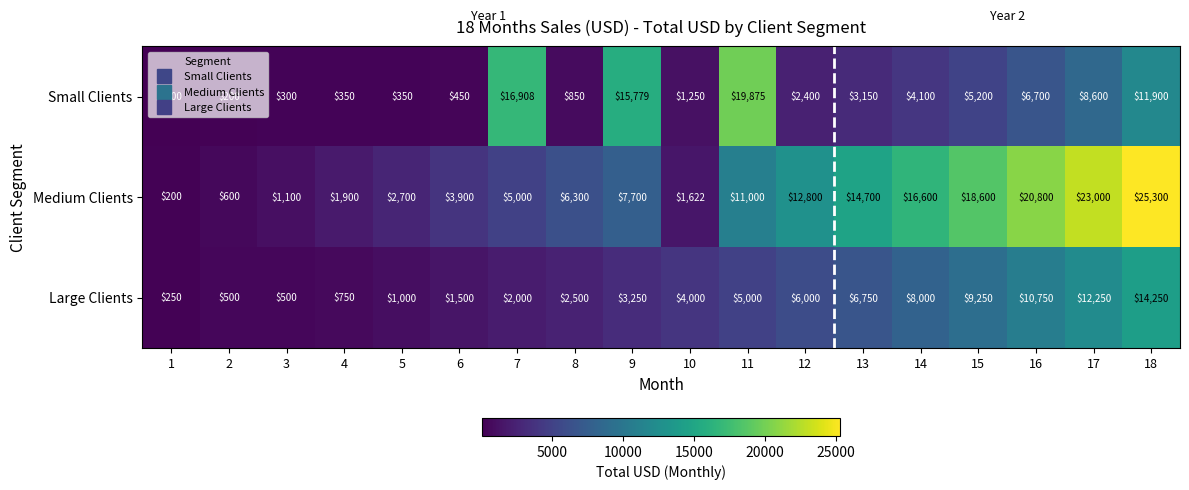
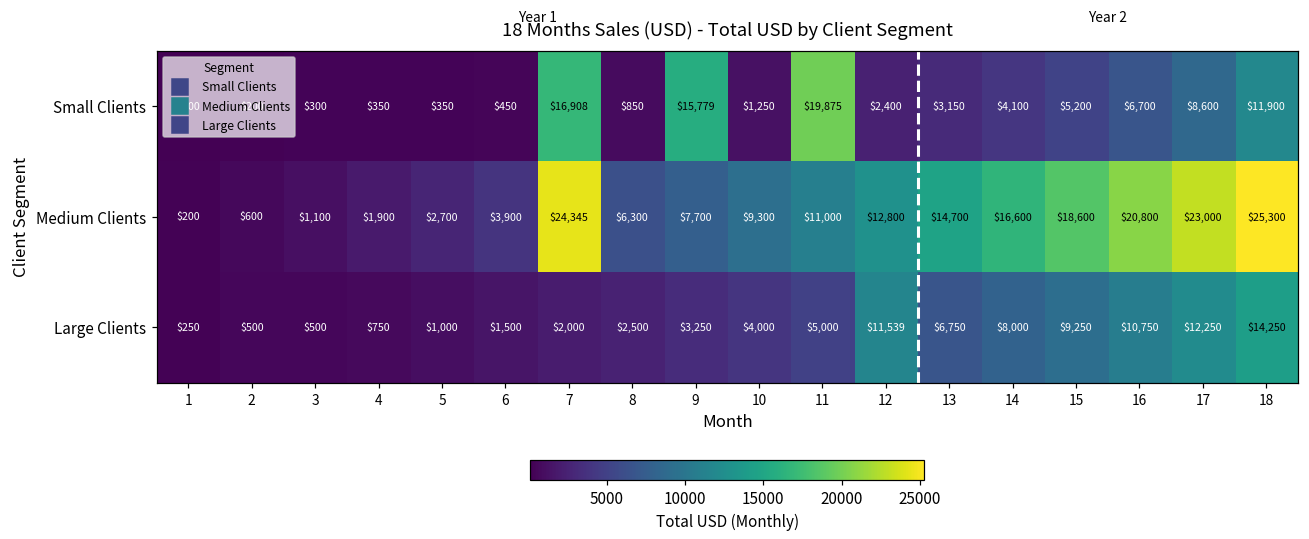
Medium Clients, 7: $5,000 -> $24,345
Medium Clients, 10: $1,622 -> $9,300
Large Clients, 12: $6,000 -> $11,539
